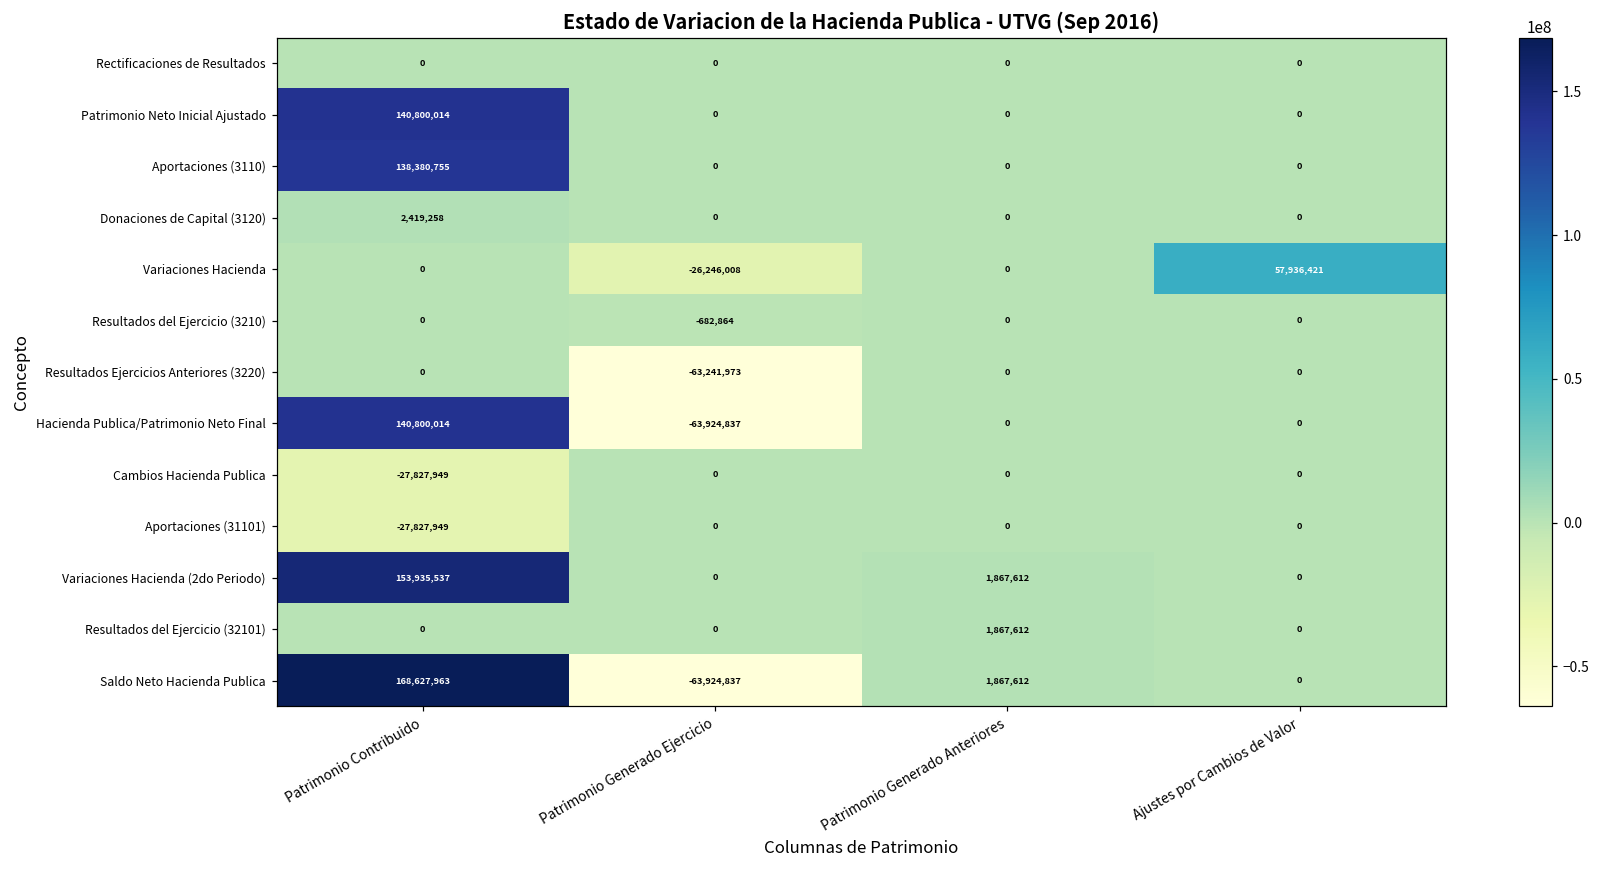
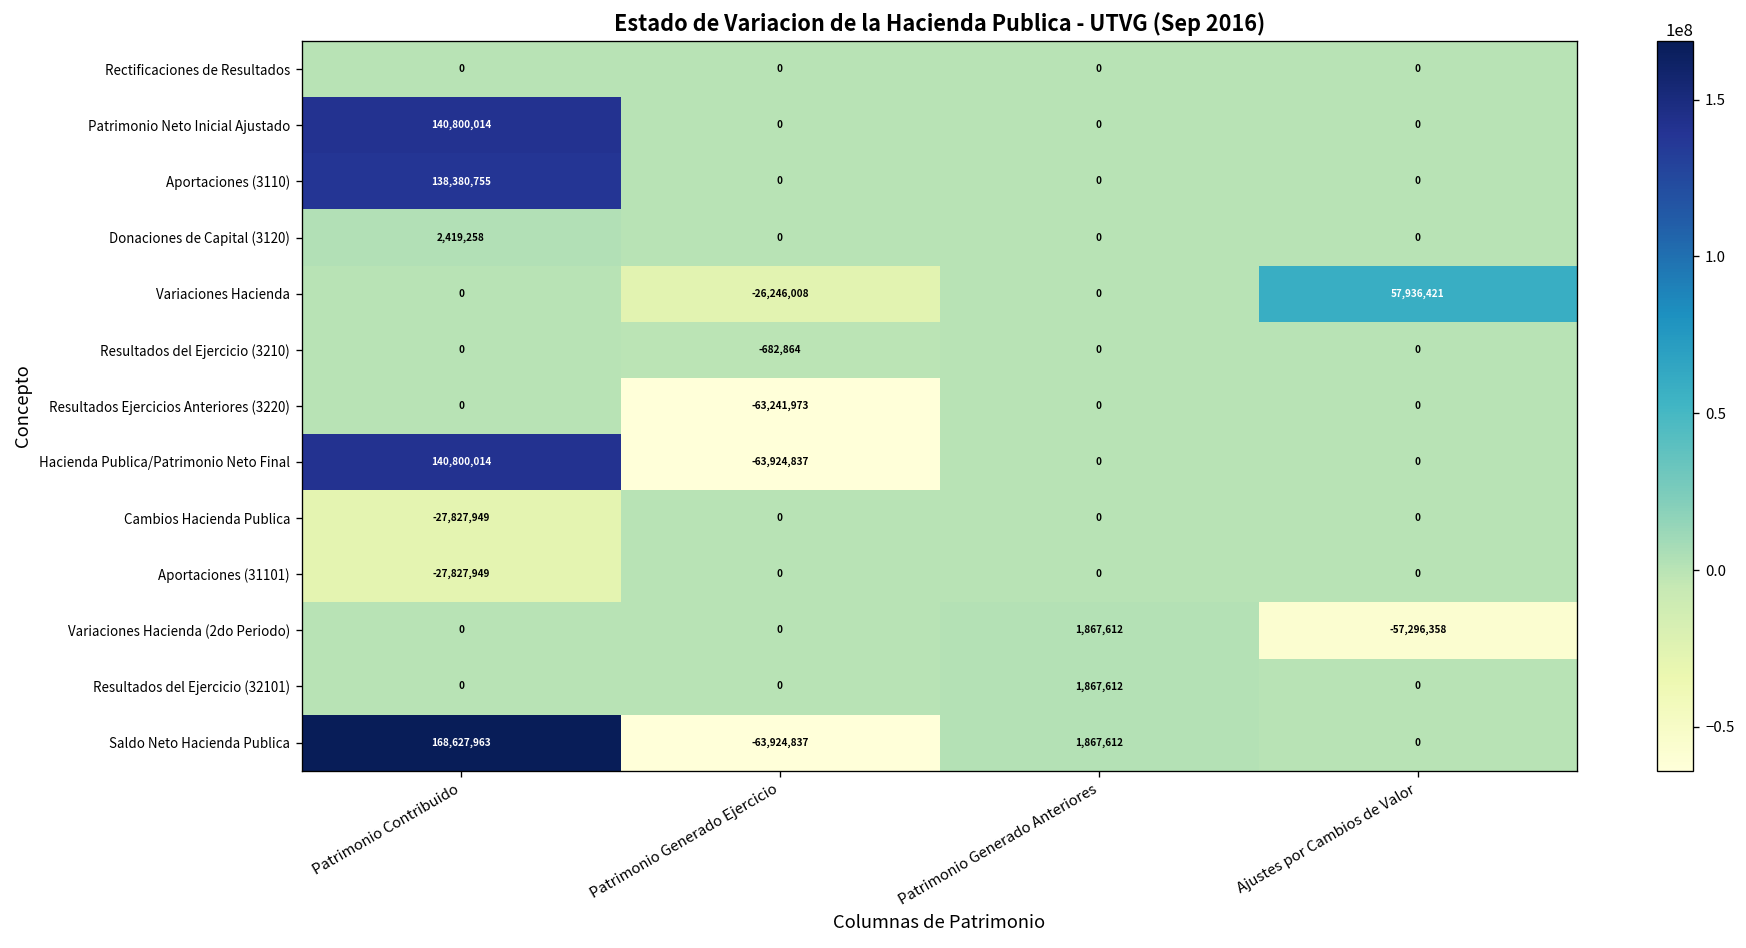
Variaciones Hacienda (2do Periodo), Patrimonio Contribuido: 153,935,537 -> 0
Variaciones Hacienda (2do Periodo), Ajustes por Cambios de Valor: 0 -> -57,296,358
